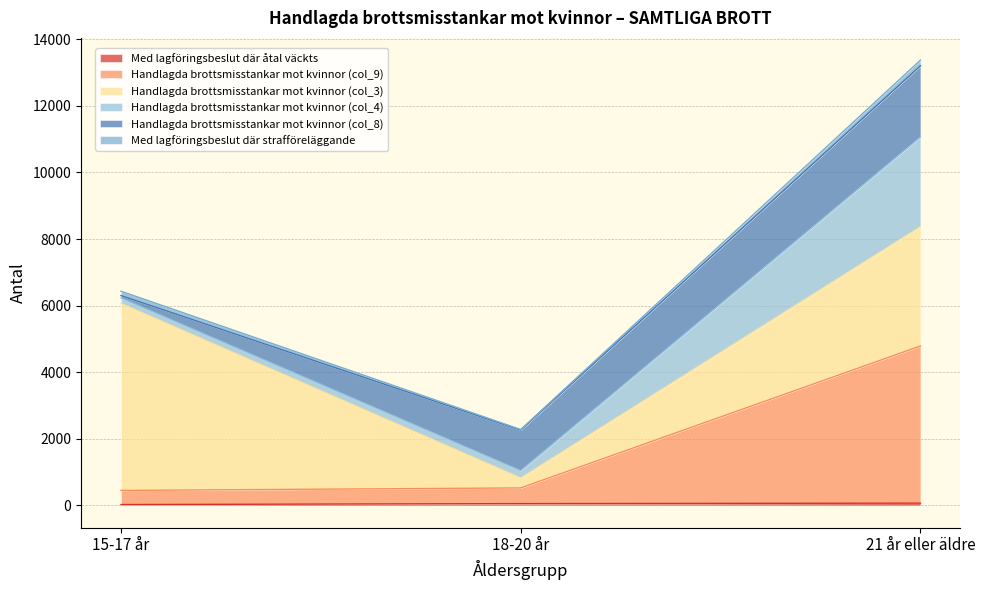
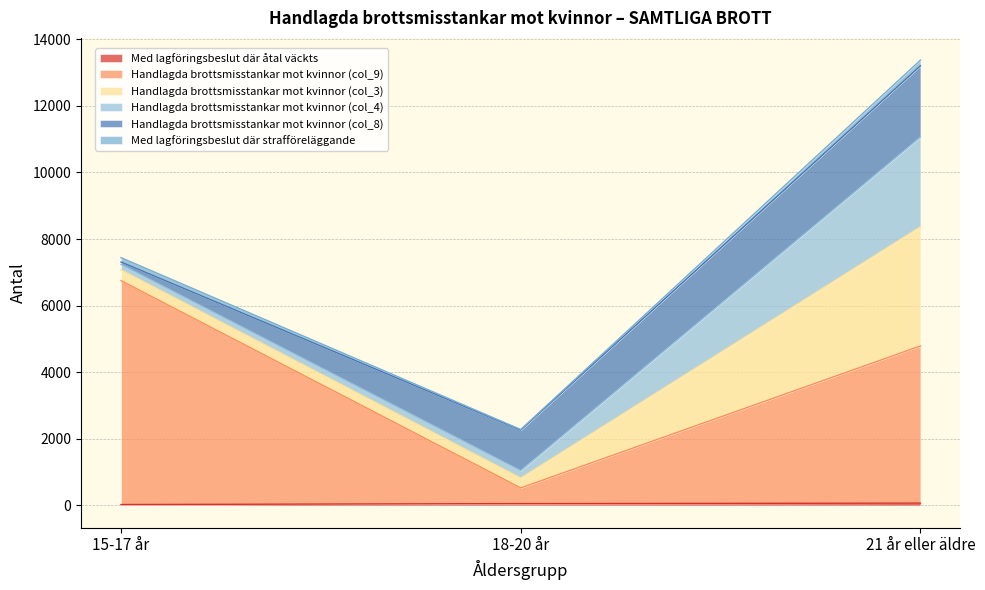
Handlagda brottsmisstankar mot kvinnor (col_9), 15-17 år: 400 -> 6700
Handlagda brottsmisstankar mot kvinnor (col_3), 15-17 år: 5600 -> 300
